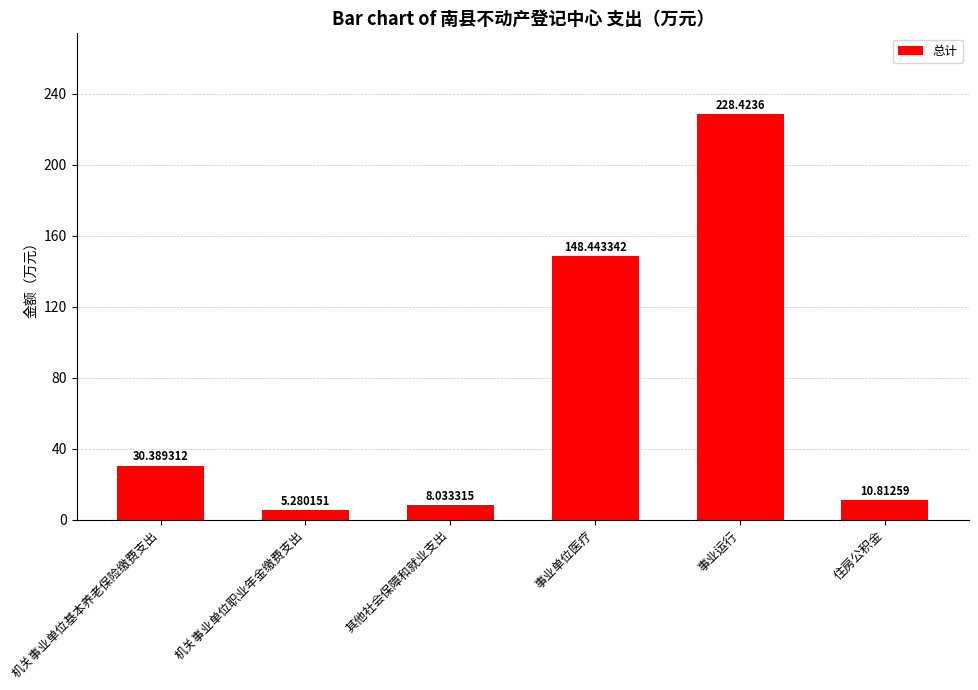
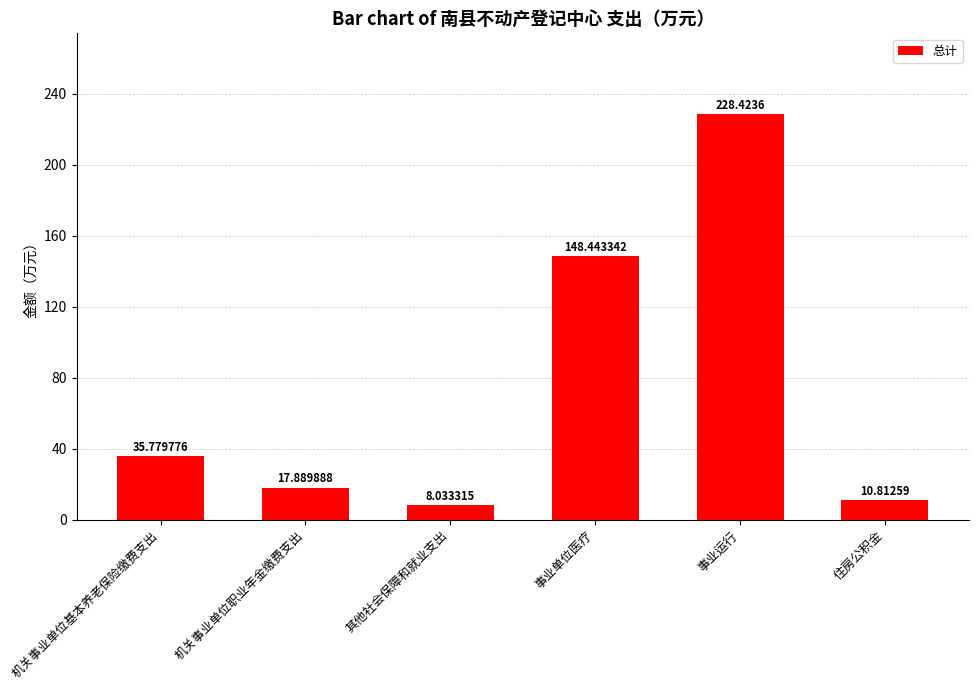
机关事业单位基本养老保险缴费支出: 30.389312 -> 35.779776
机关事业单位职业年金缴费支出: 5.280151 -> 17.889888
